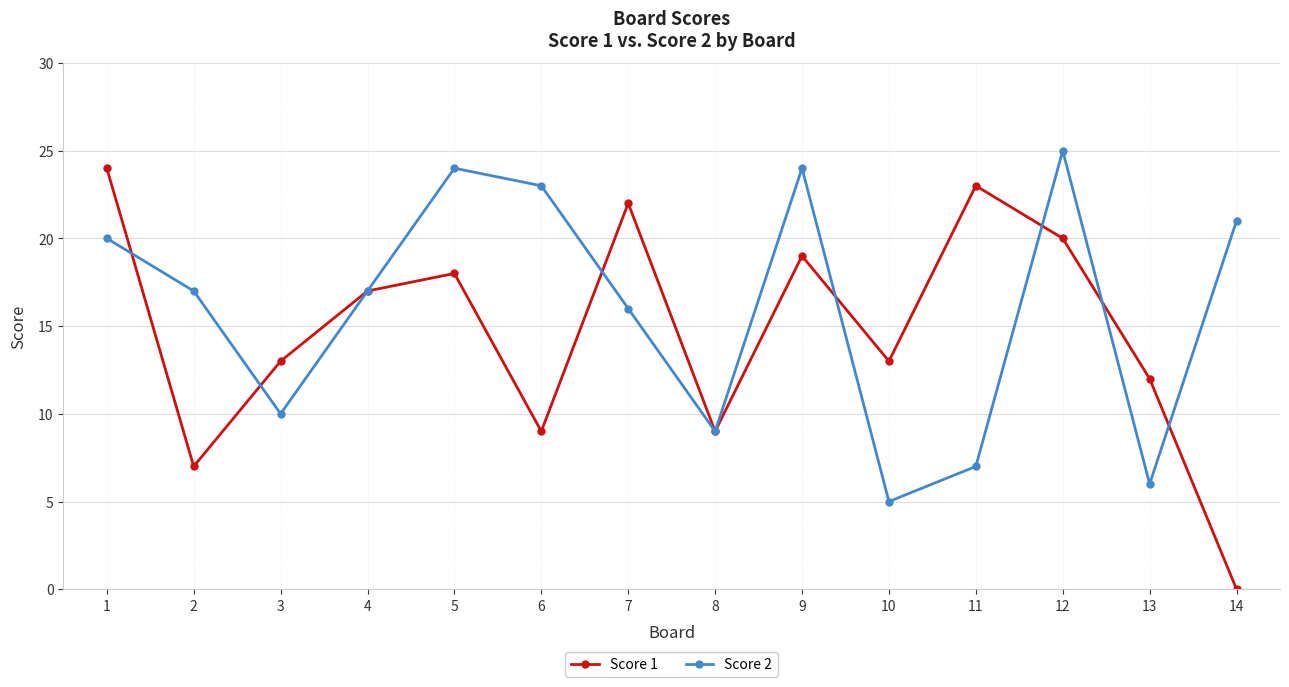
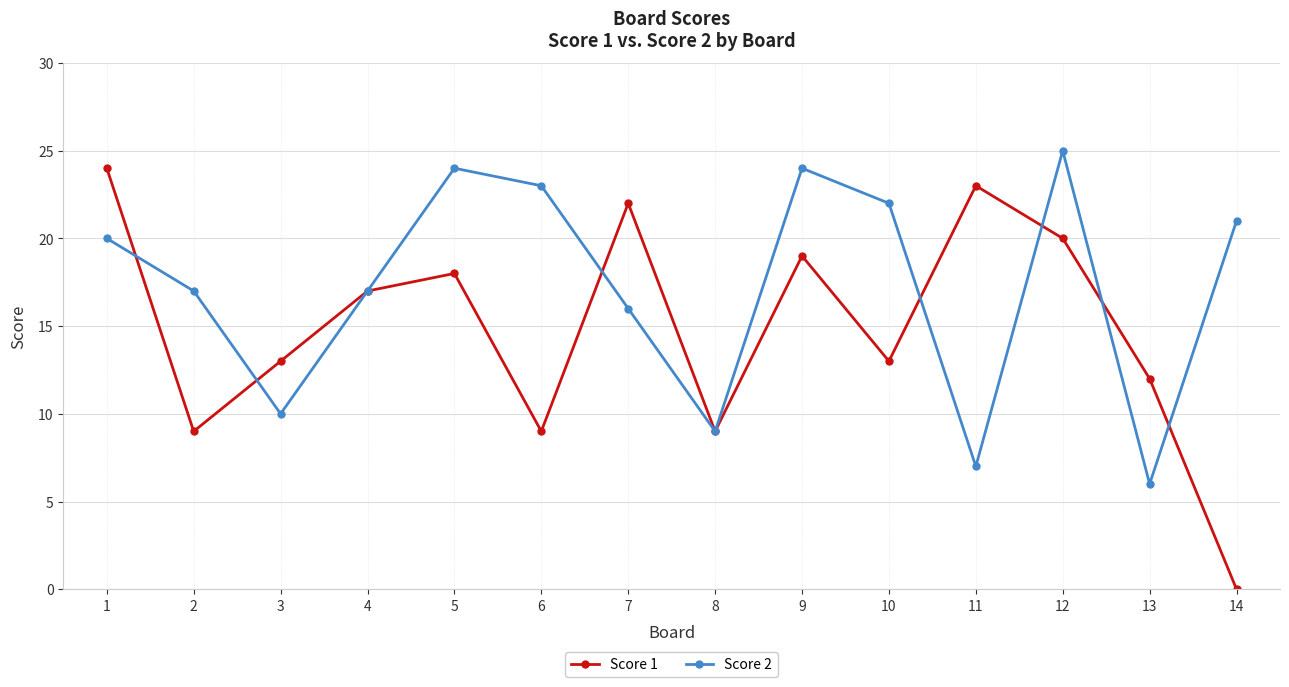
Score 1, 2: 7 -> 9
Score 2, 10: 5 -> 22
